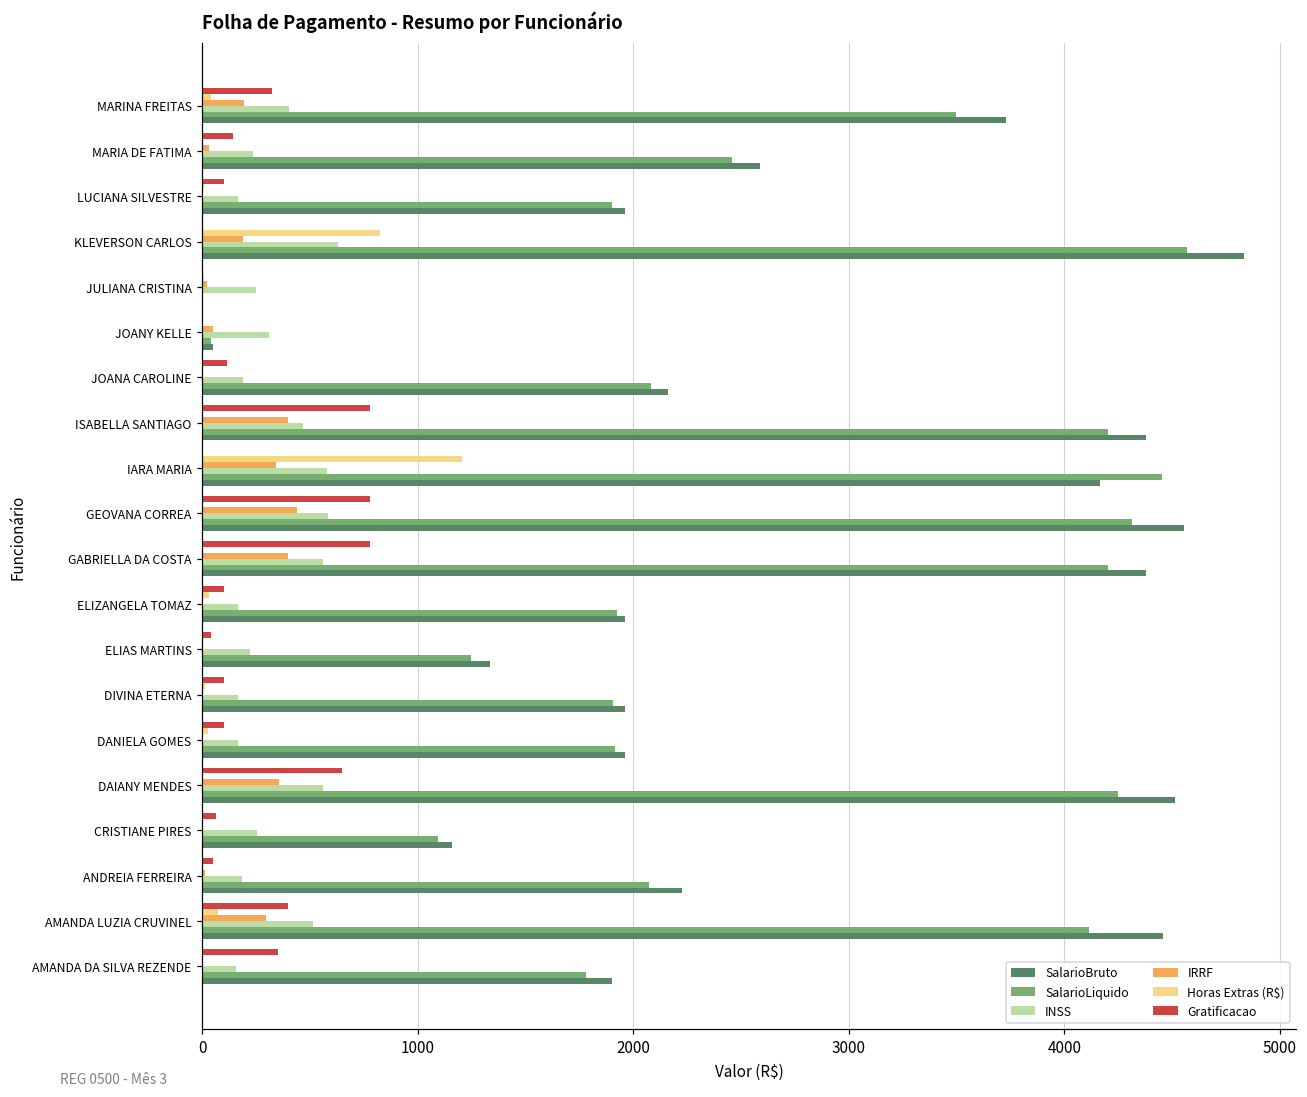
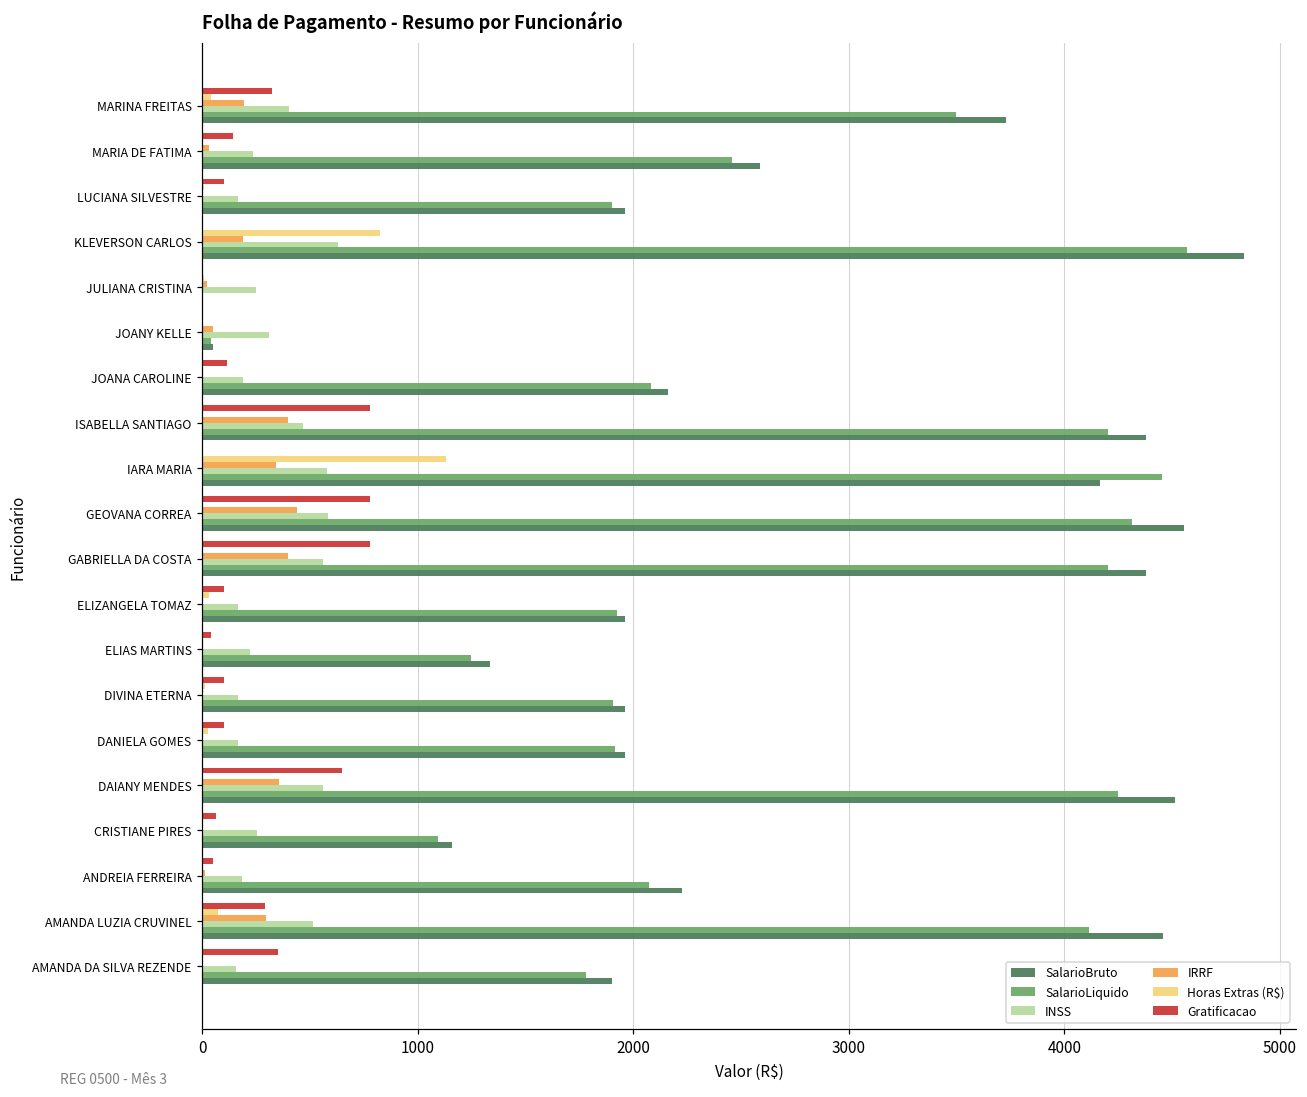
Horas Extras (R$), IARA MARIA: 1210 -> 1130
Gratificacao, AMANDA LUZIA CRUVINEL: 400 -> 290
